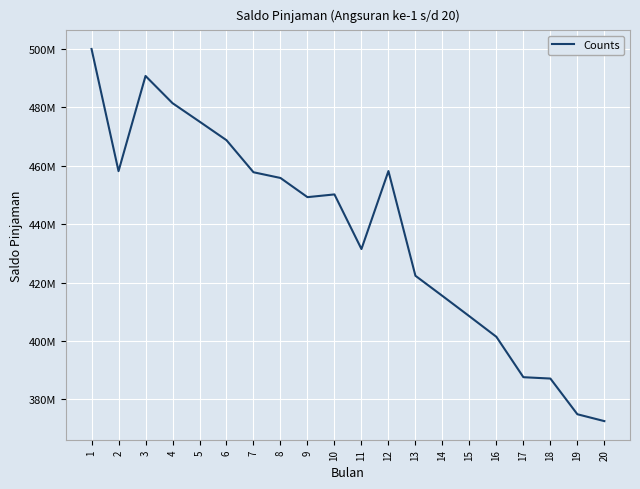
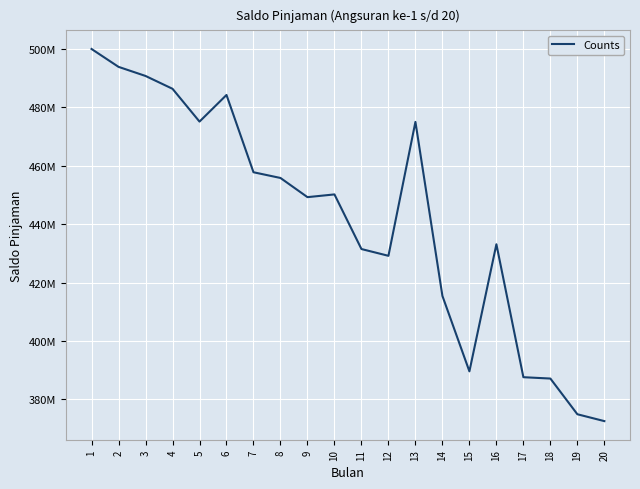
2: 458000000 -> 494000000
4: 481000000 -> 486000000
6: 469000000 -> 484000000
12: 458000000 -> 429000000
13: 422000000 -> 475000000
15: 408000000 -> 390000000
16: 401000000 -> 433000000
